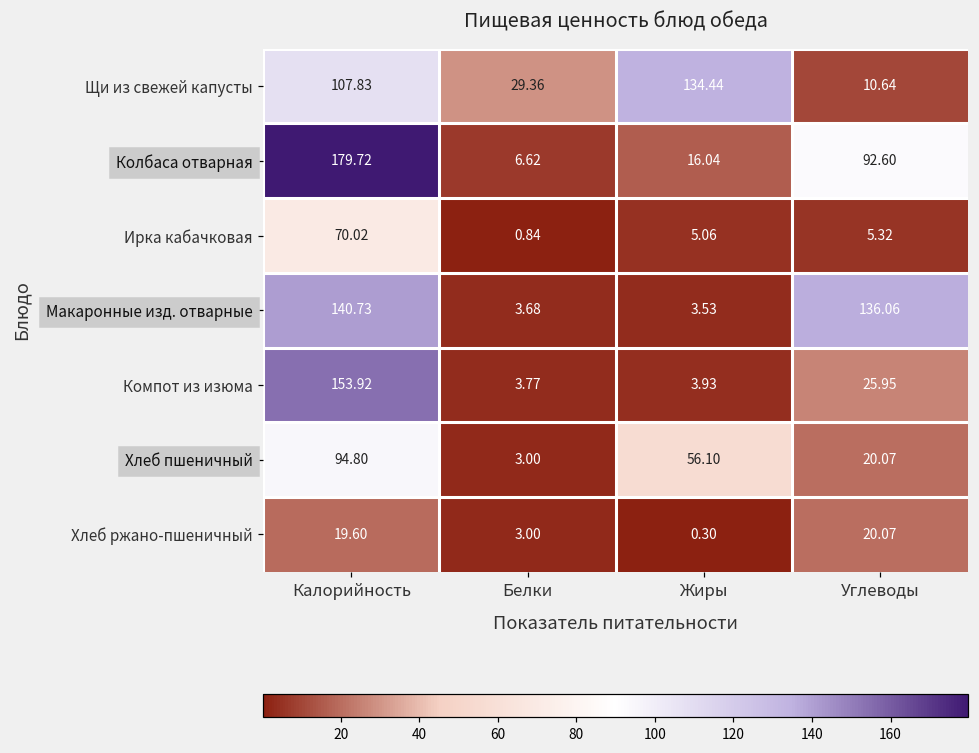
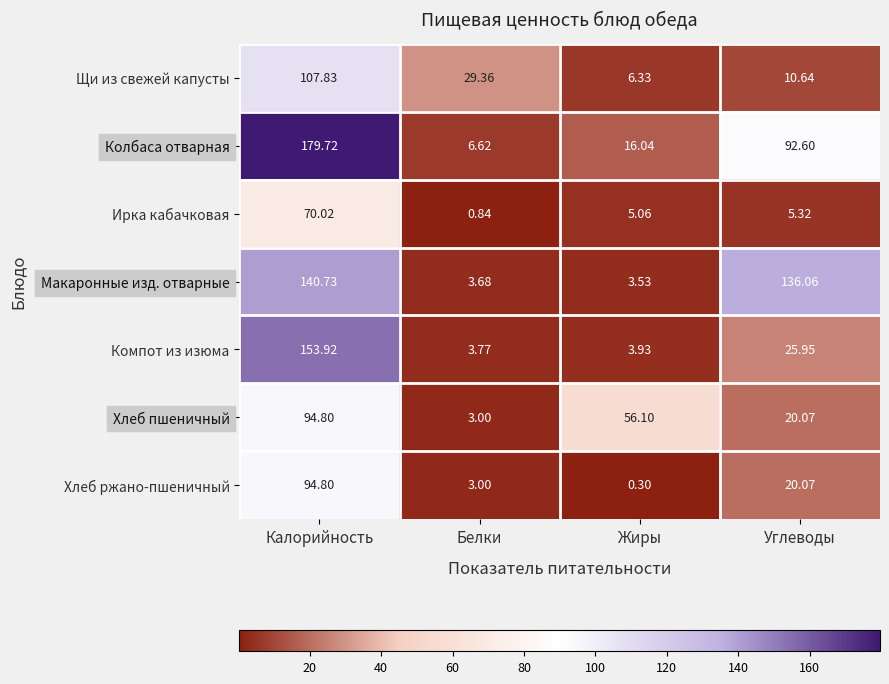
Щи из свежей капусты, Жиры: 134.44 -> 6.33
Хлеб ржано-пшеничный, Калорийность: 19.60 -> 94.80
